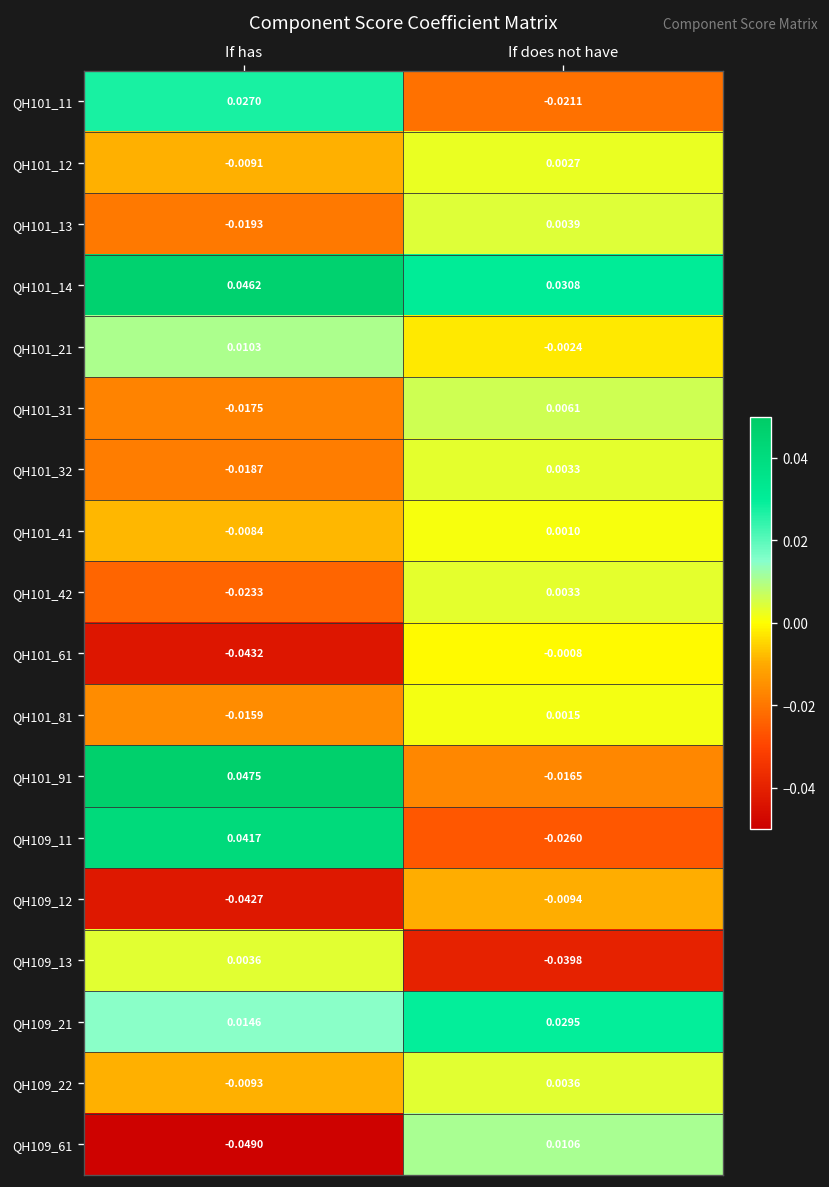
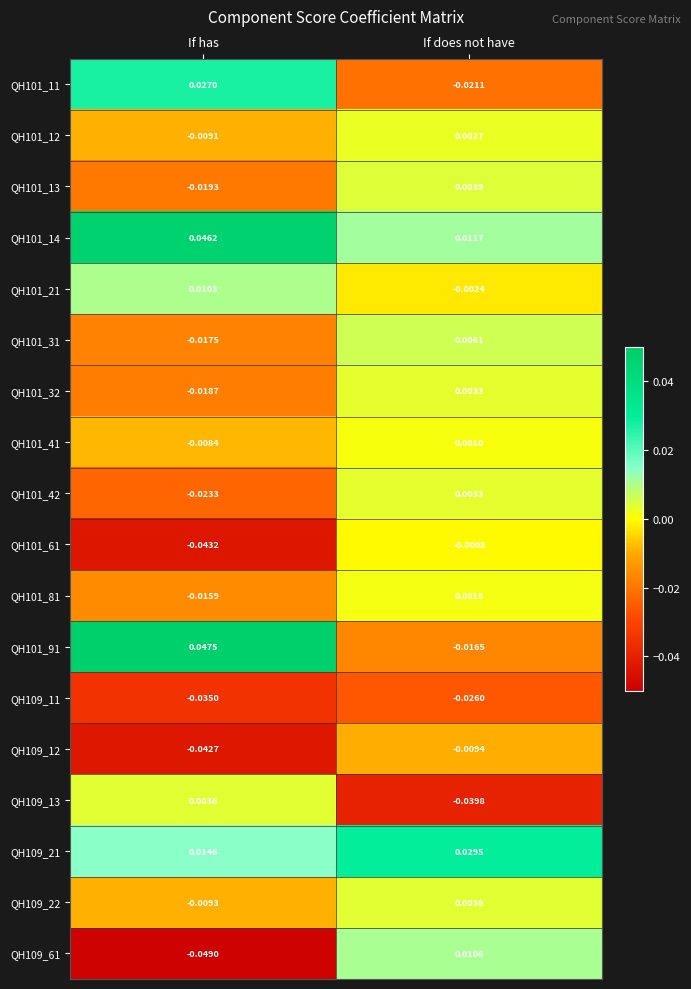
QH101_14, If does not have: 0.0308 -> 0.0117
QH109_11, If has: 0.0417 -> -0.0350
